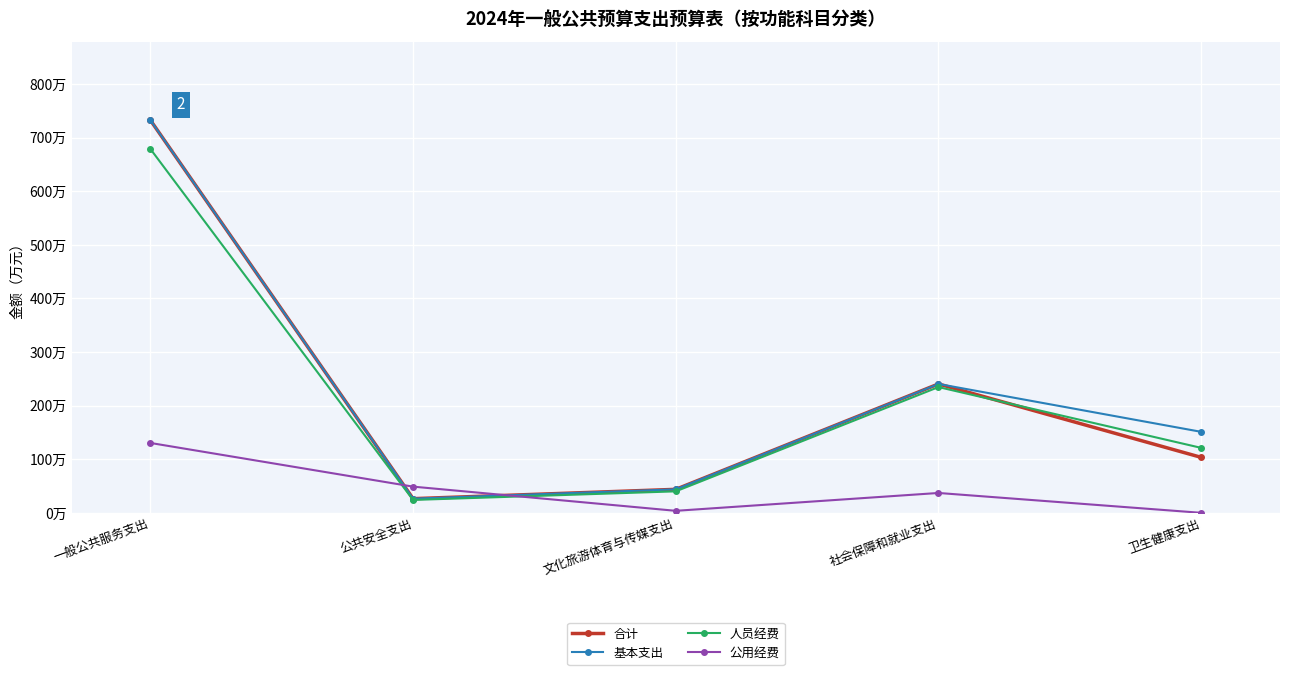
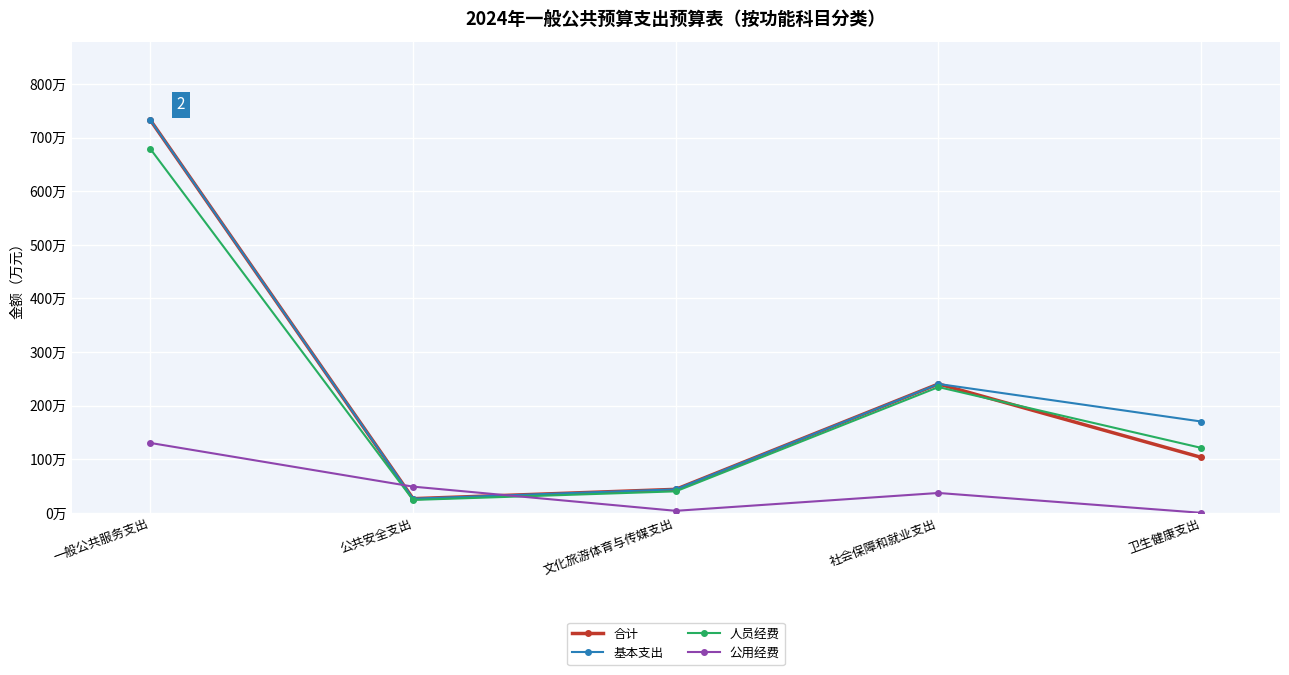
基本支出, 卫生健康支出: 150万 -> 170万
